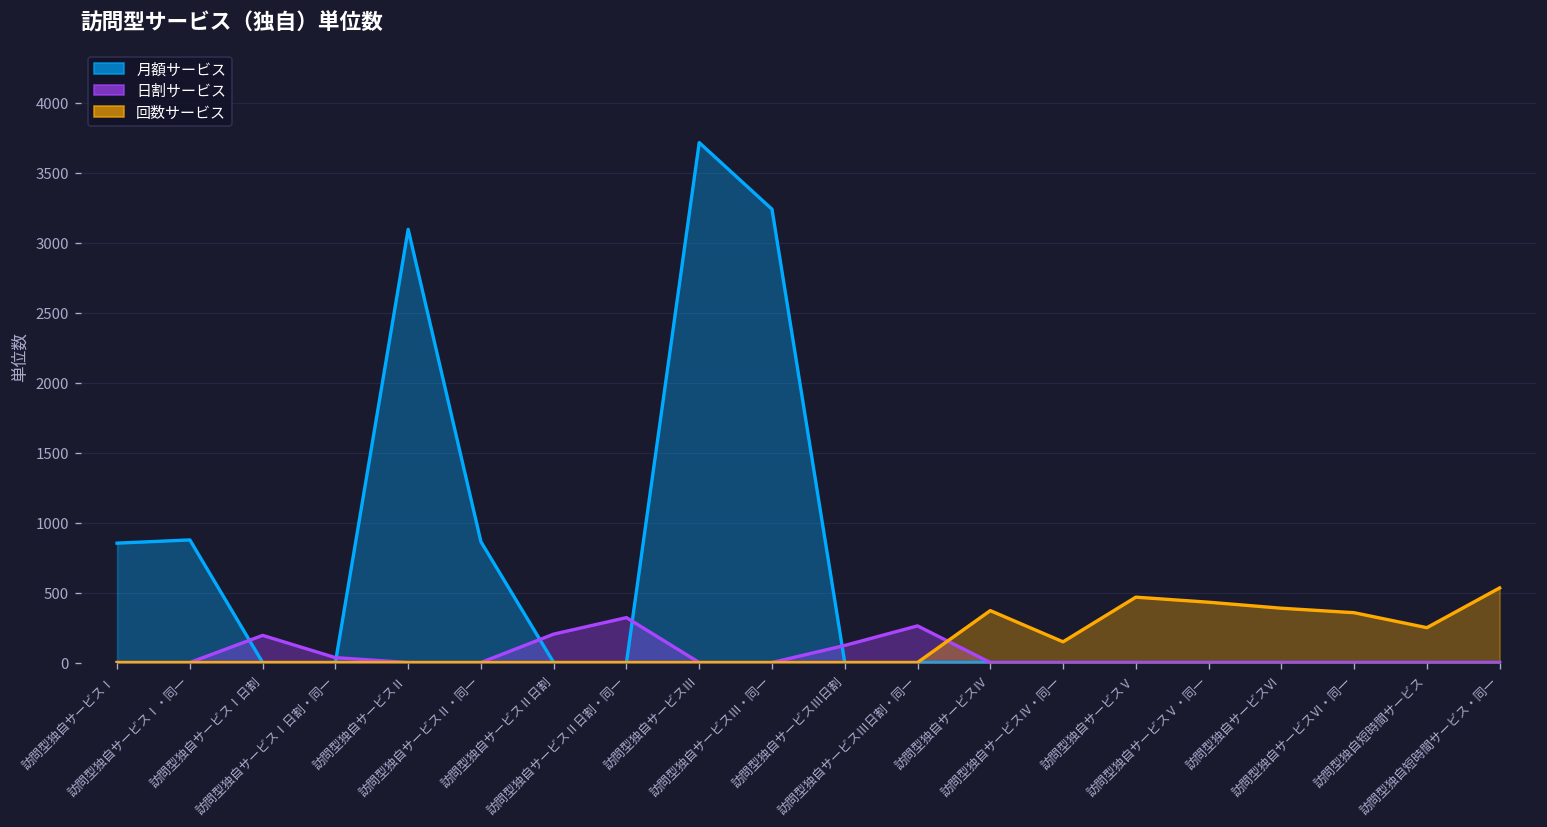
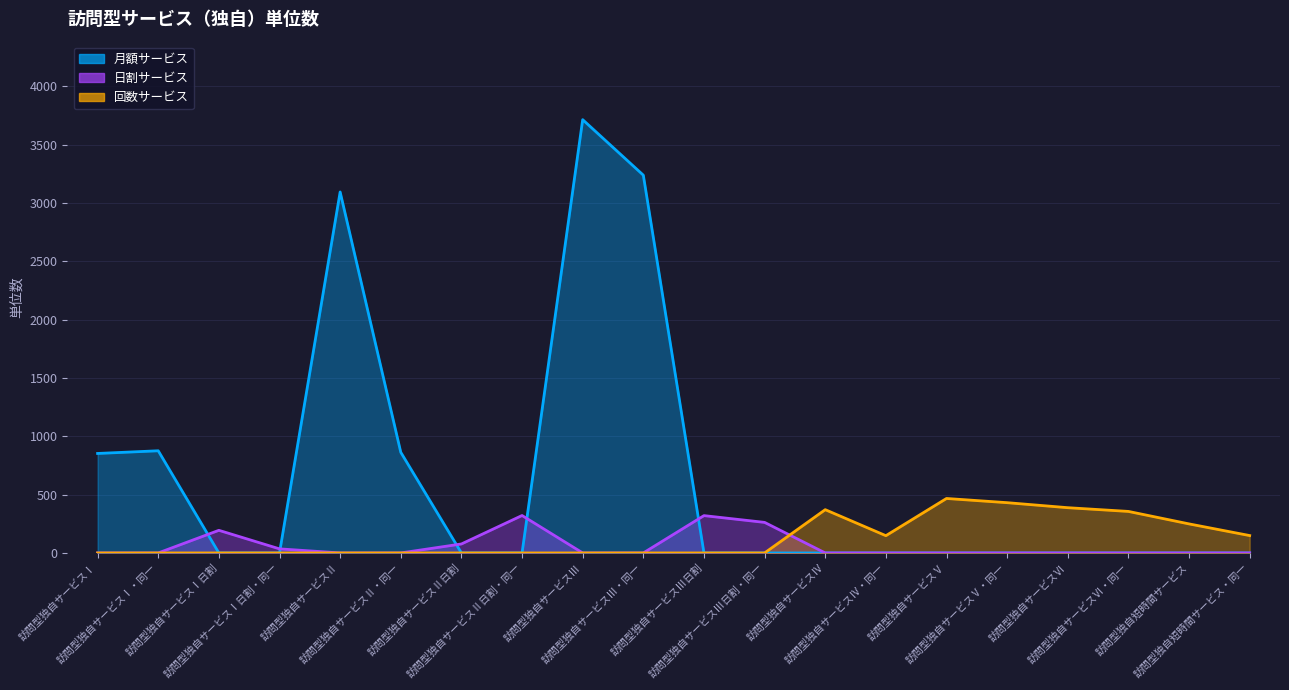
日割サービス, 訪問型独自サービスⅡ日割: 200 -> 80
日割サービス, 訪問型独自サービスⅢ日割: 120 -> 320
回数サービス, 訪問型独自短時間サービス・同一: 530 -> 150
